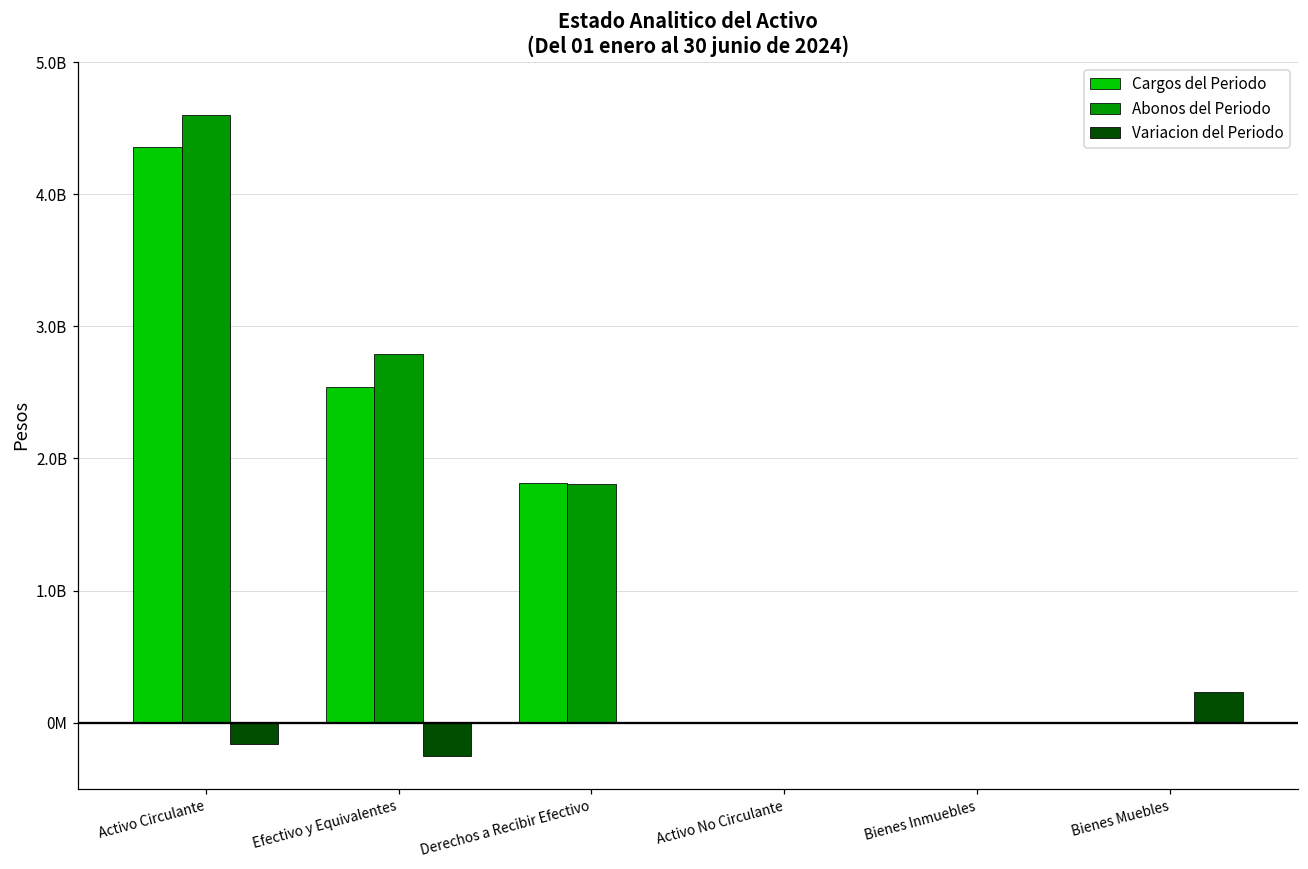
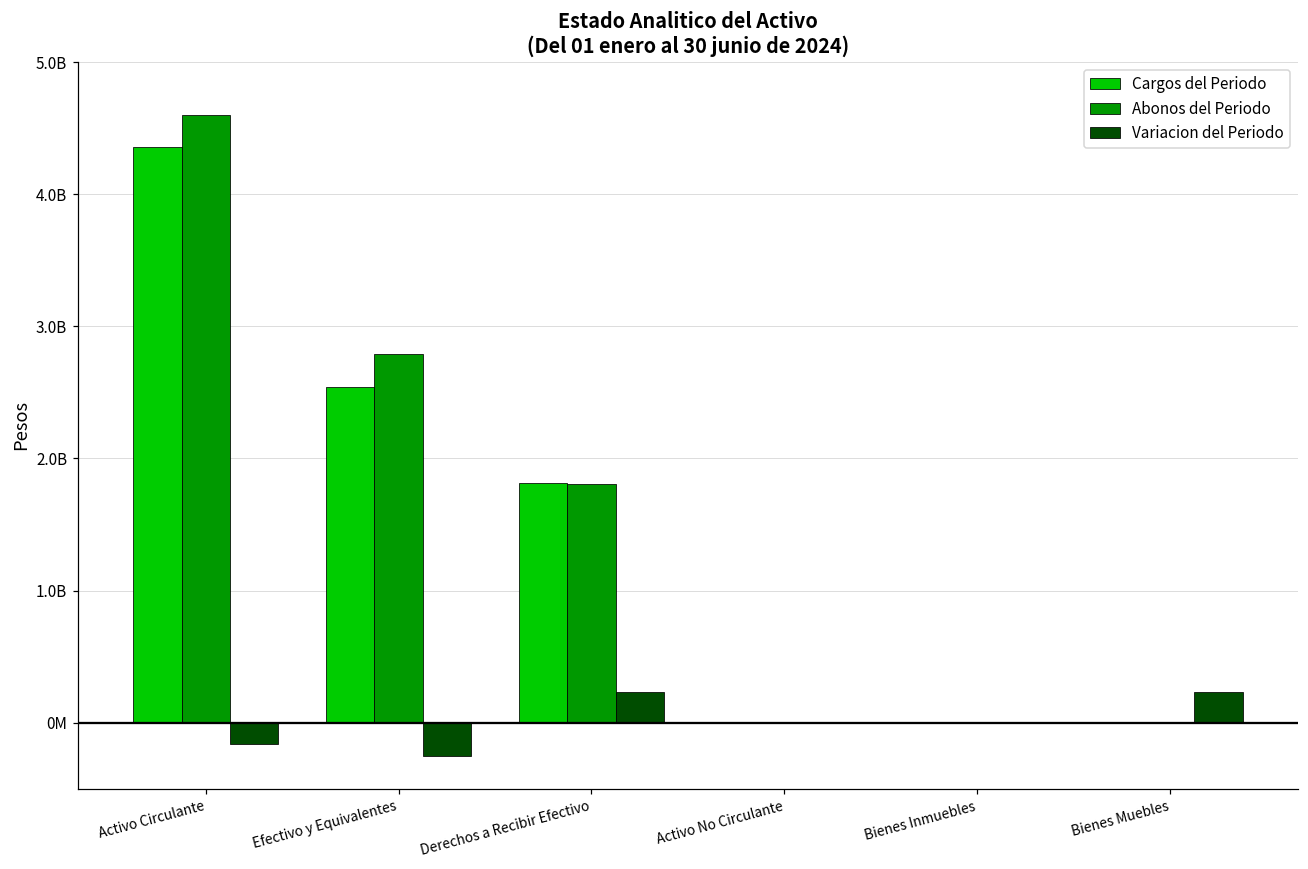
Variacion del Periodo, Derechos a Recibir Efectivo: 10000000 -> 240000000
